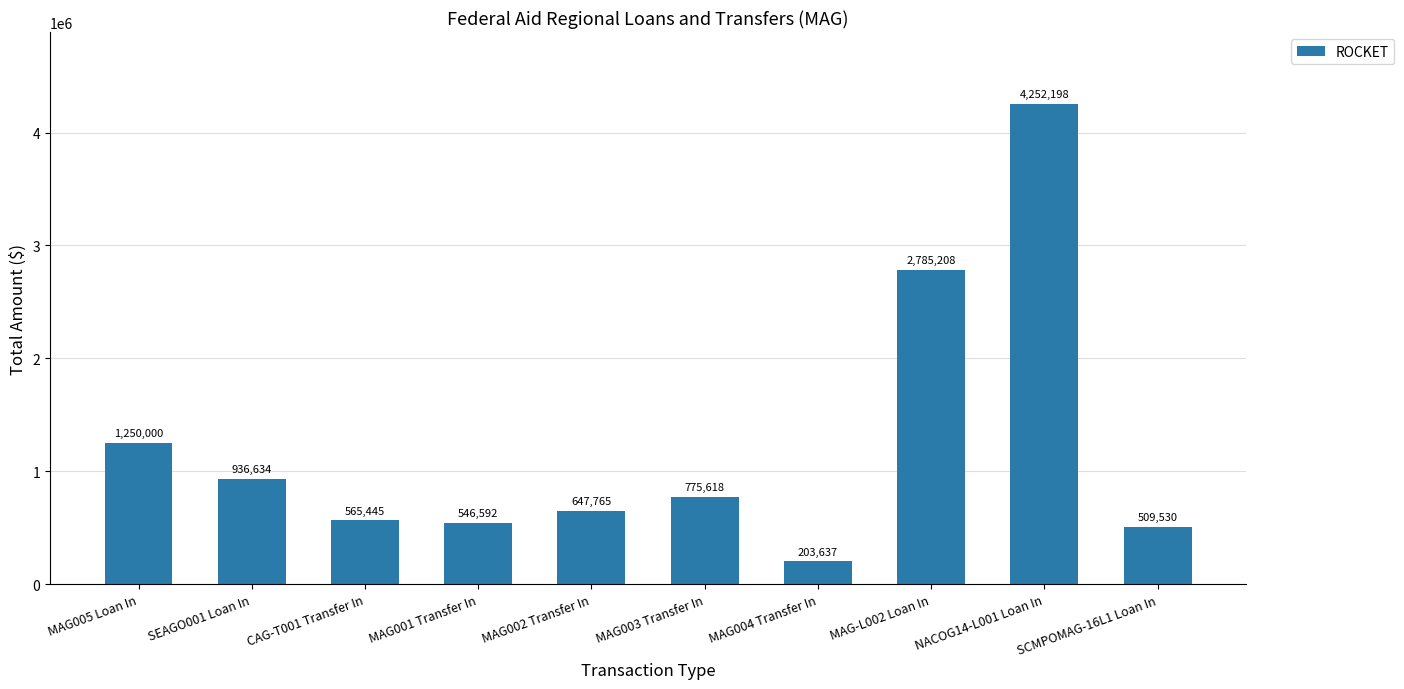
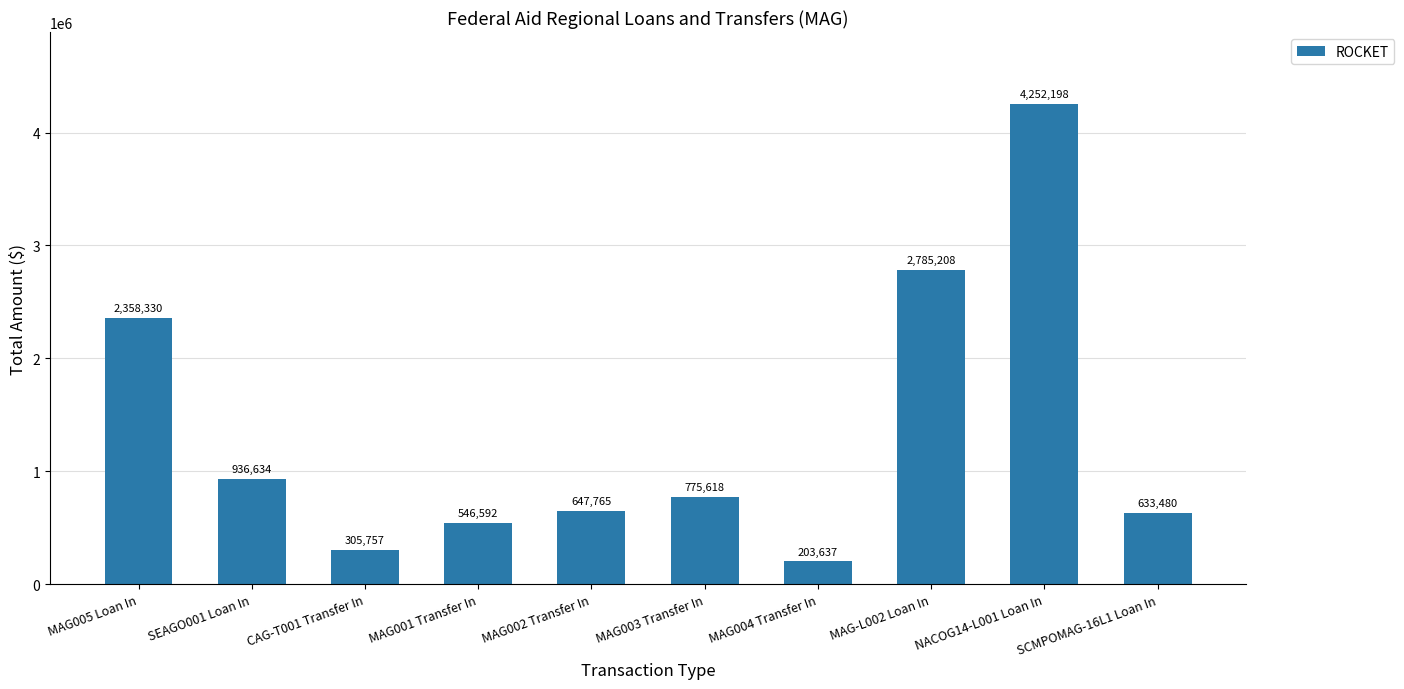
MAG005 Loan In: 1,250,000 -> 2,358,330
CAG-T001 Transfer In: 565,445 -> 305,757
SCMPOMAG-16L1 Loan In: 509,530 -> 633,480
